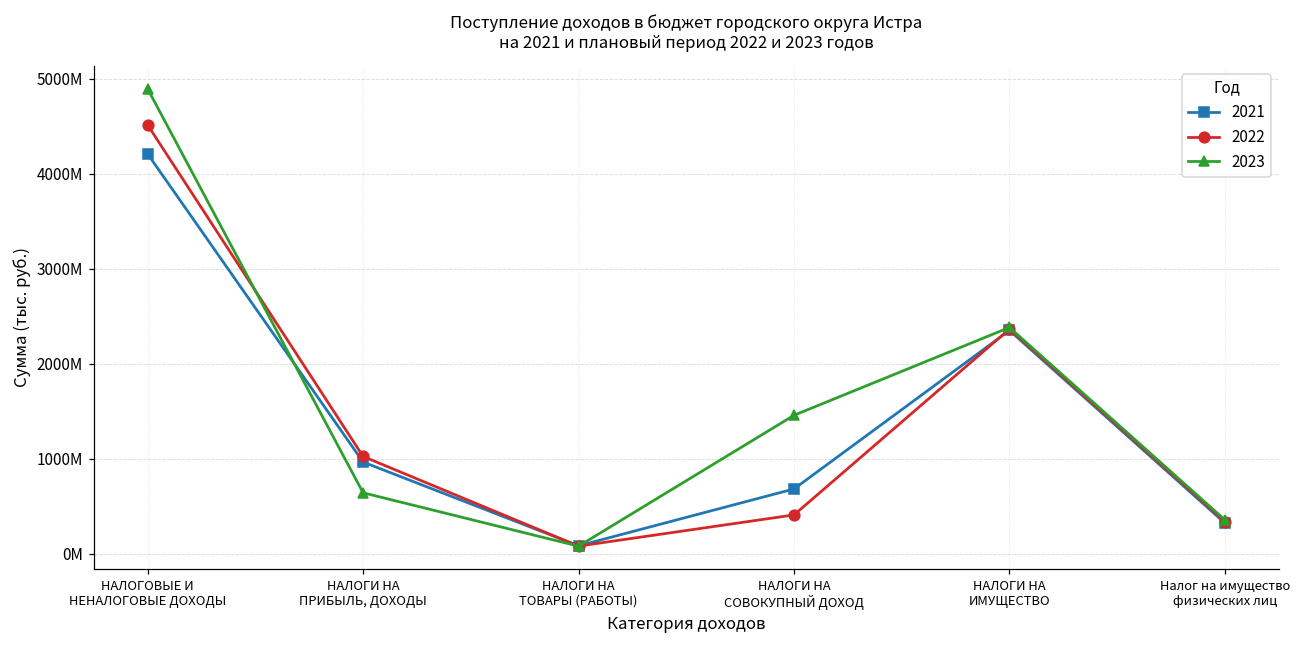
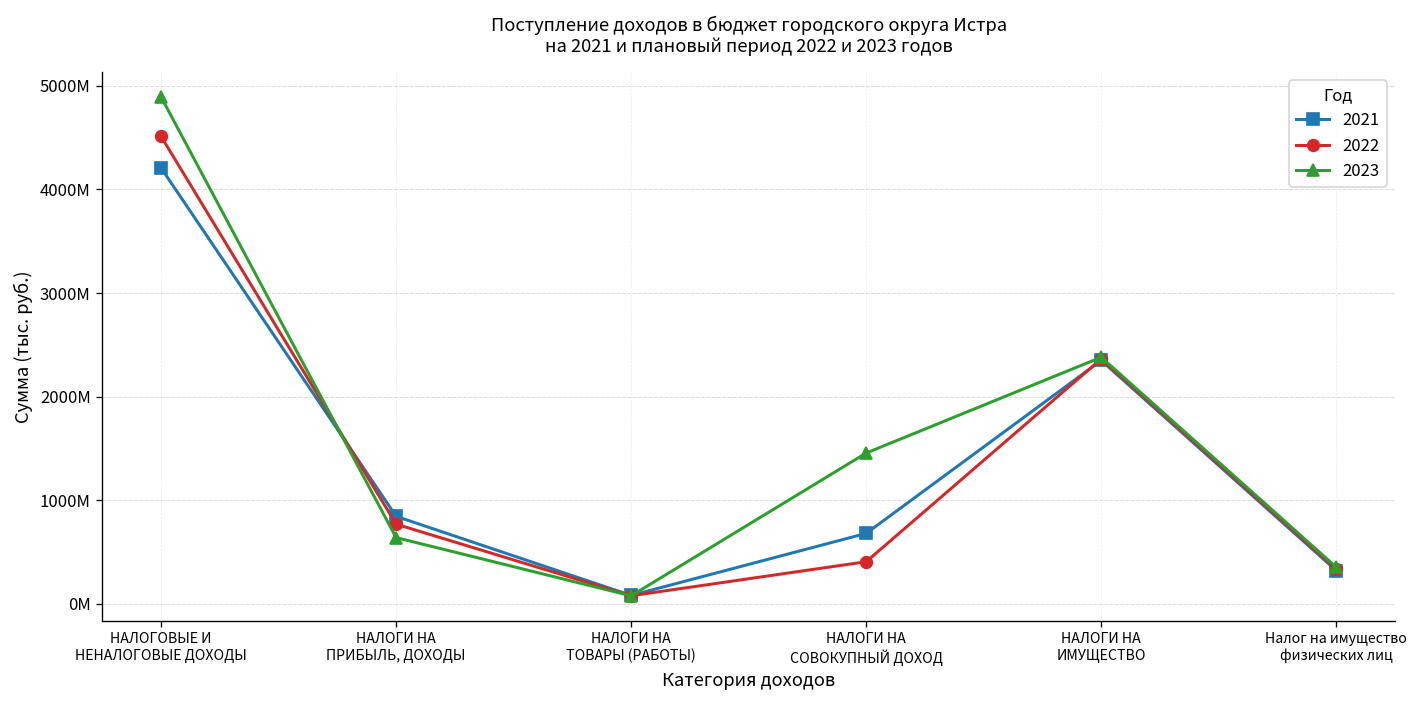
2021, НАЛОГИ НА ПРИБЫЛЬ, ДОХОДЫ: 1000000000 -> 800000000
2022, НАЛОГИ НА ПРИБЫЛЬ, ДОХОДЫ: 1000000000 -> 800000000
